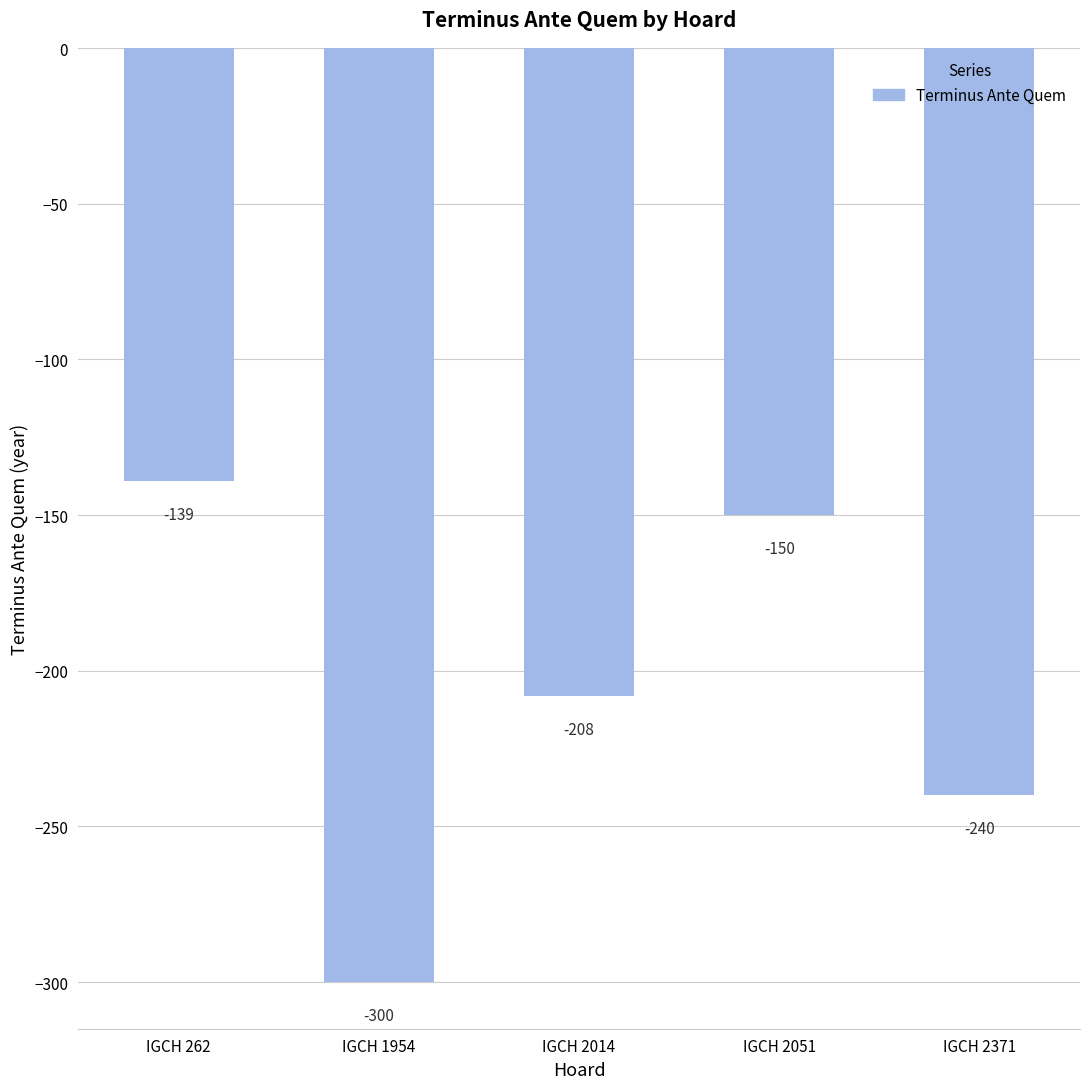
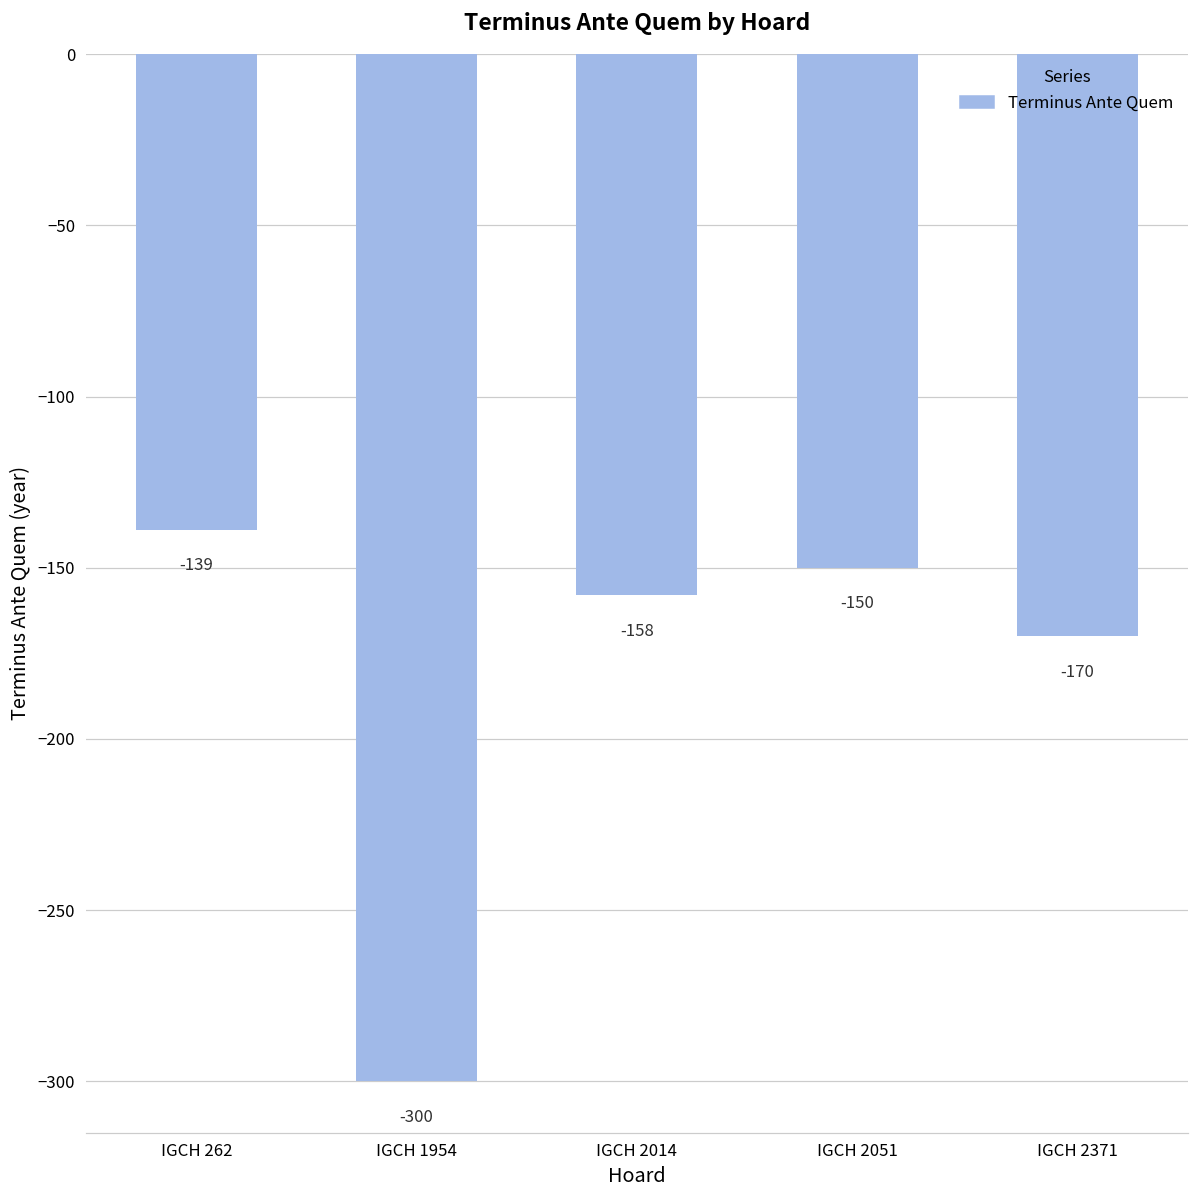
IGCH 2014: -208 -> -158
IGCH 2371: -240 -> -170
